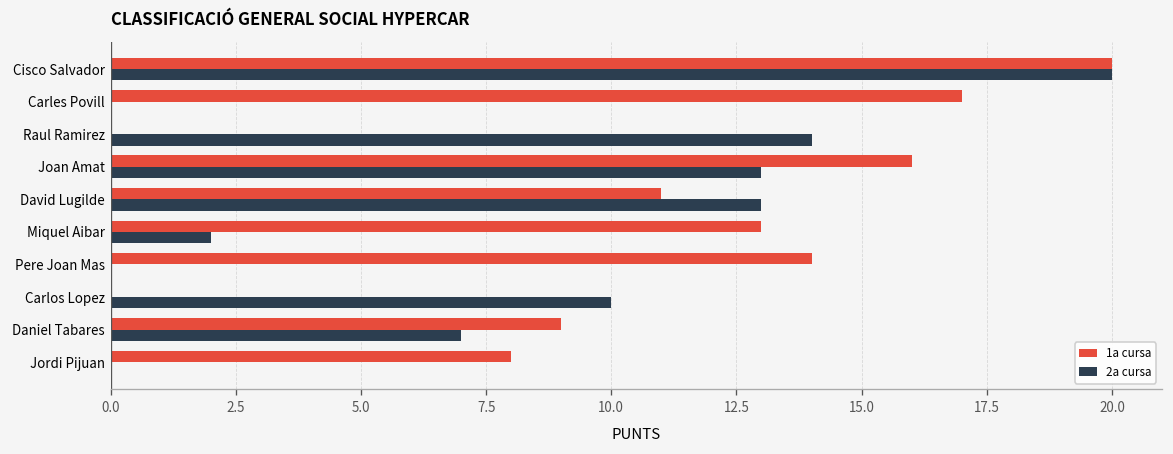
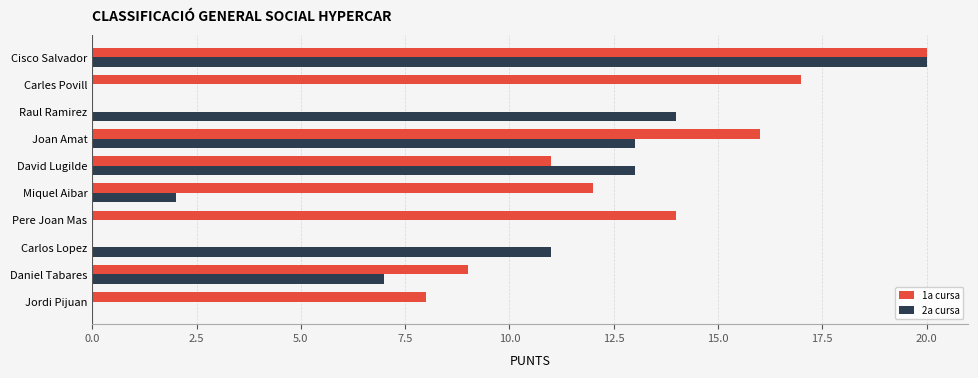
1a cursa, Miquel Aibar: 13 -> 12
2a cursa, Carlos Lopez: 10 -> 11
